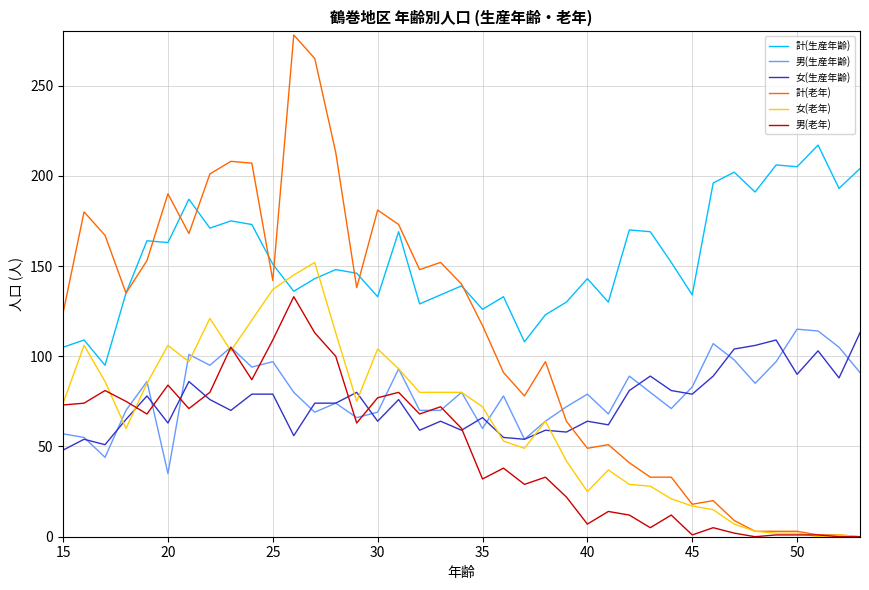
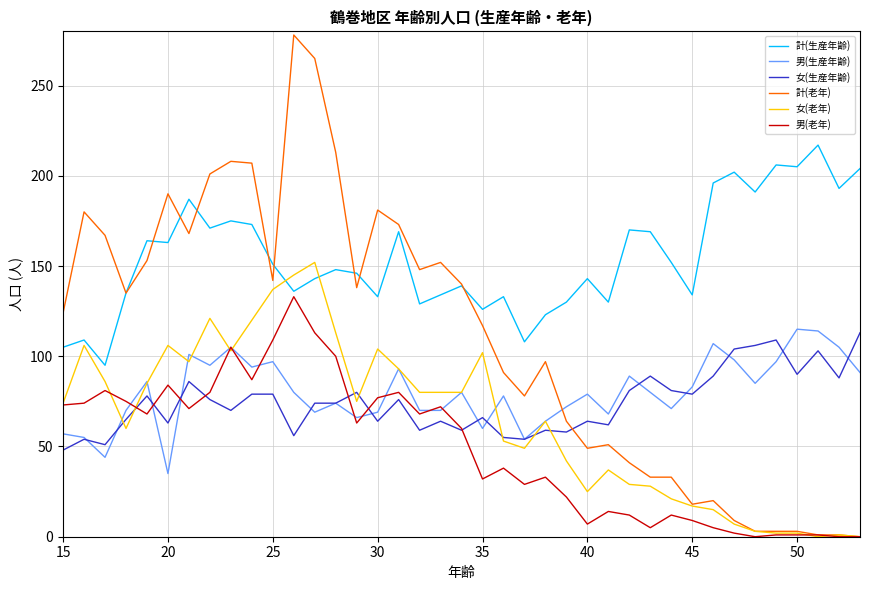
女(老年), 35: 72 -> 102
男(老年), 45: 1 -> 9
